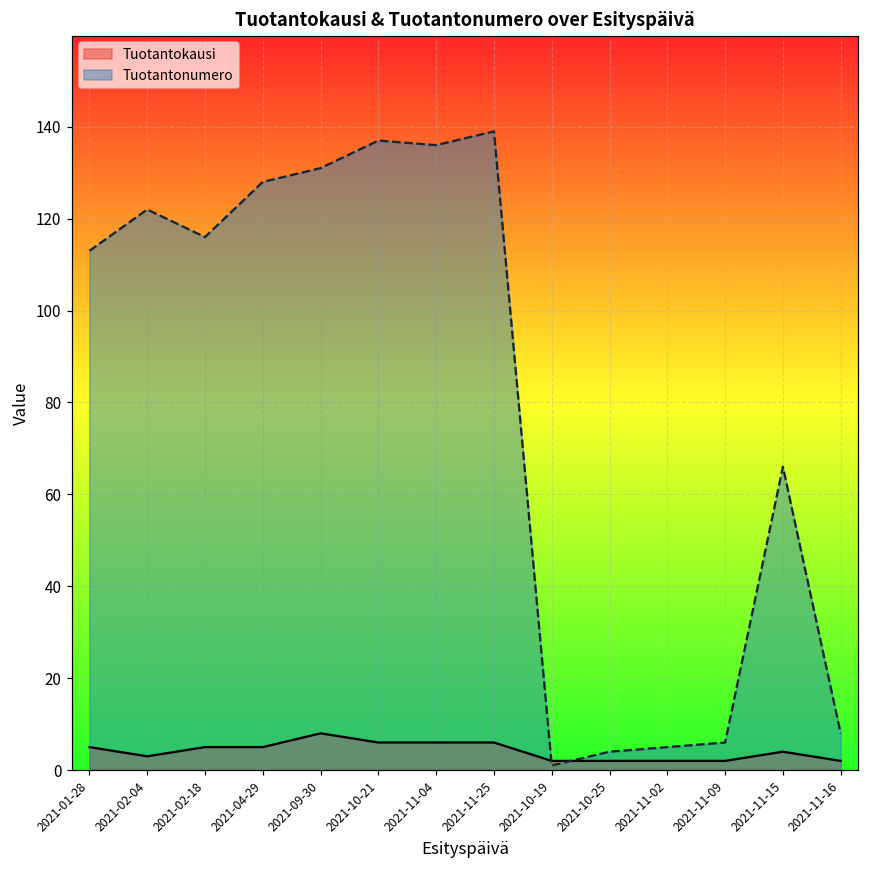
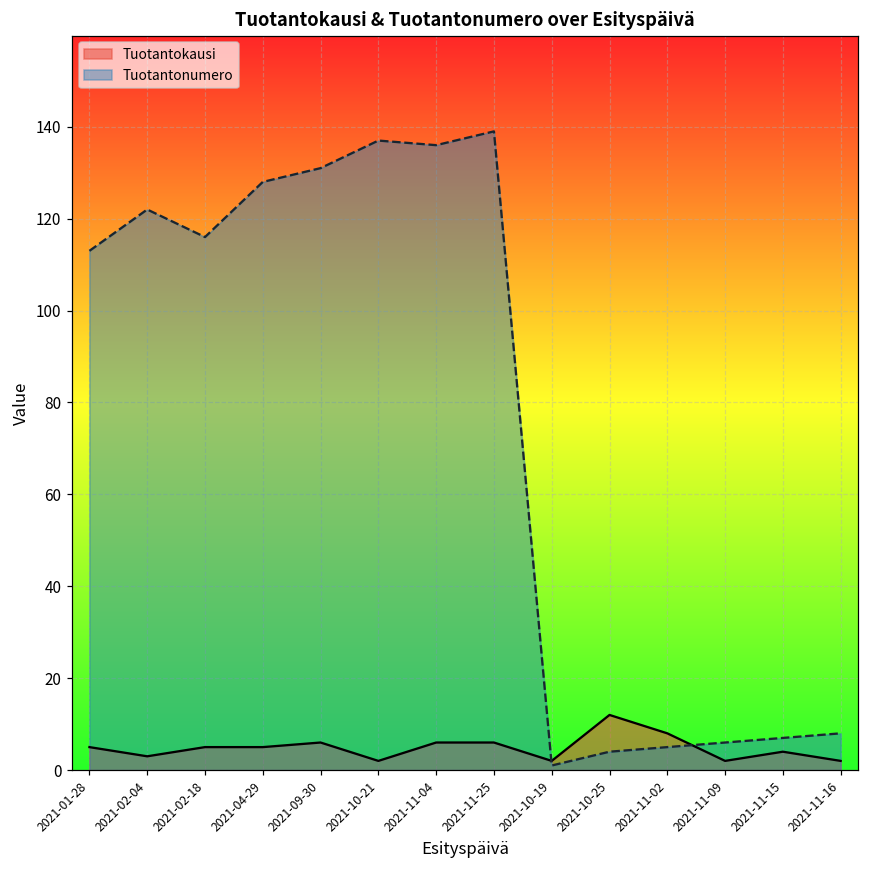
Tuotantokausi, 2021-09-30: 8 -> 6
Tuotantokausi, 2021-10-21: 6 -> 2
Tuotantokausi, 2021-10-25: 2 -> 12
Tuotantokausi, 2021-11-02: 2 -> 8
Tuotantonumero, 2021-11-15: 66 -> 7
